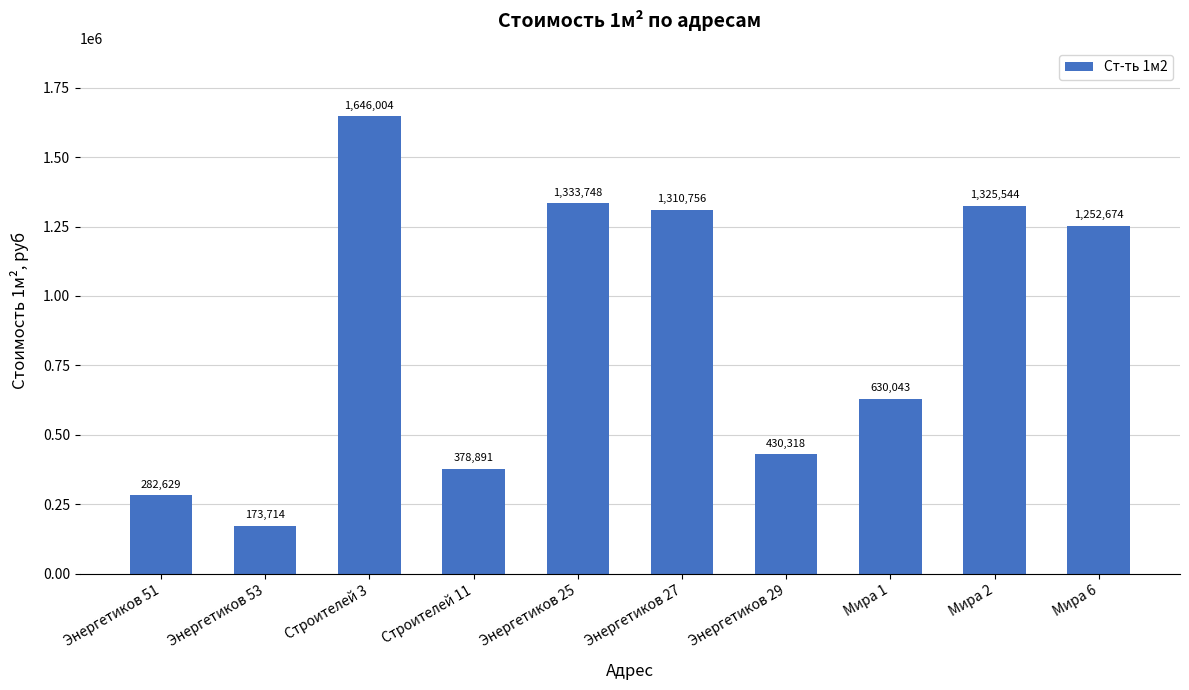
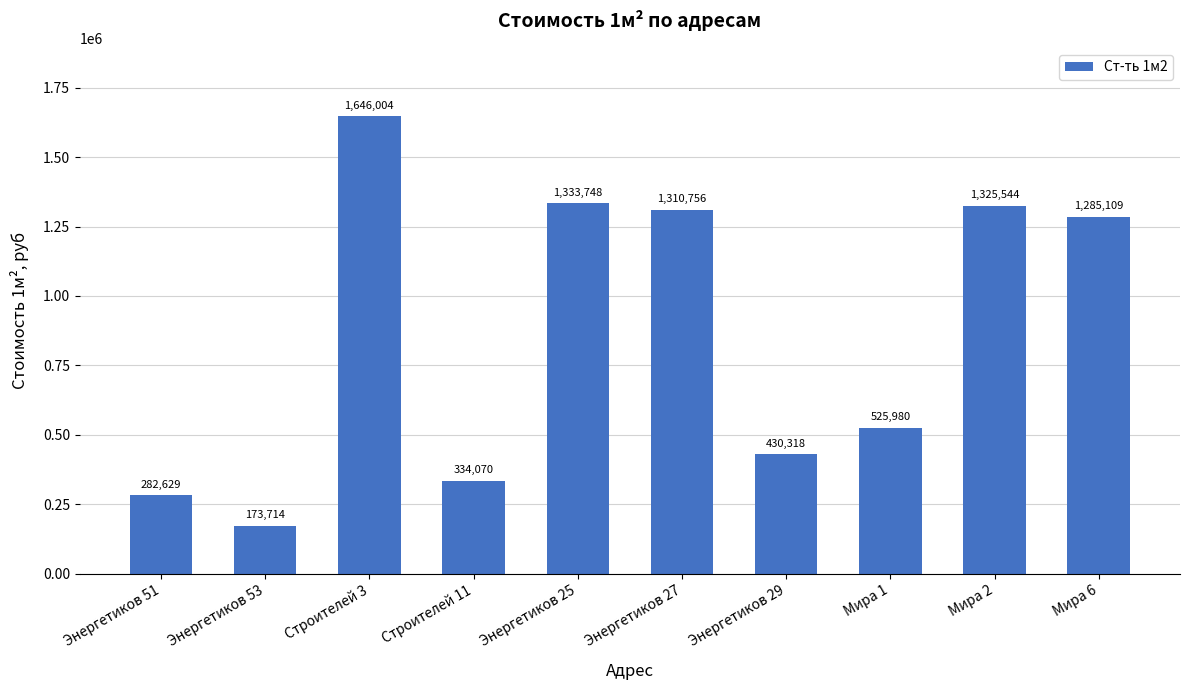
Строителей 11: 378,891 -> 334,070
Мира 1: 630,043 -> 525,980
Мира 6: 1,252,674 -> 1,285,109
